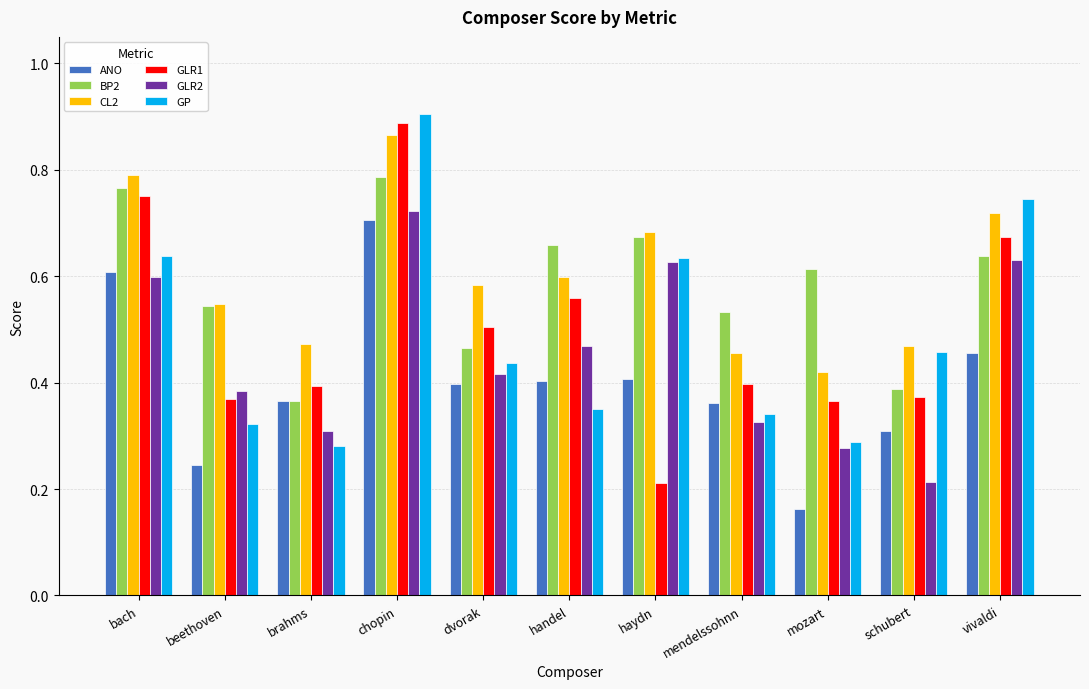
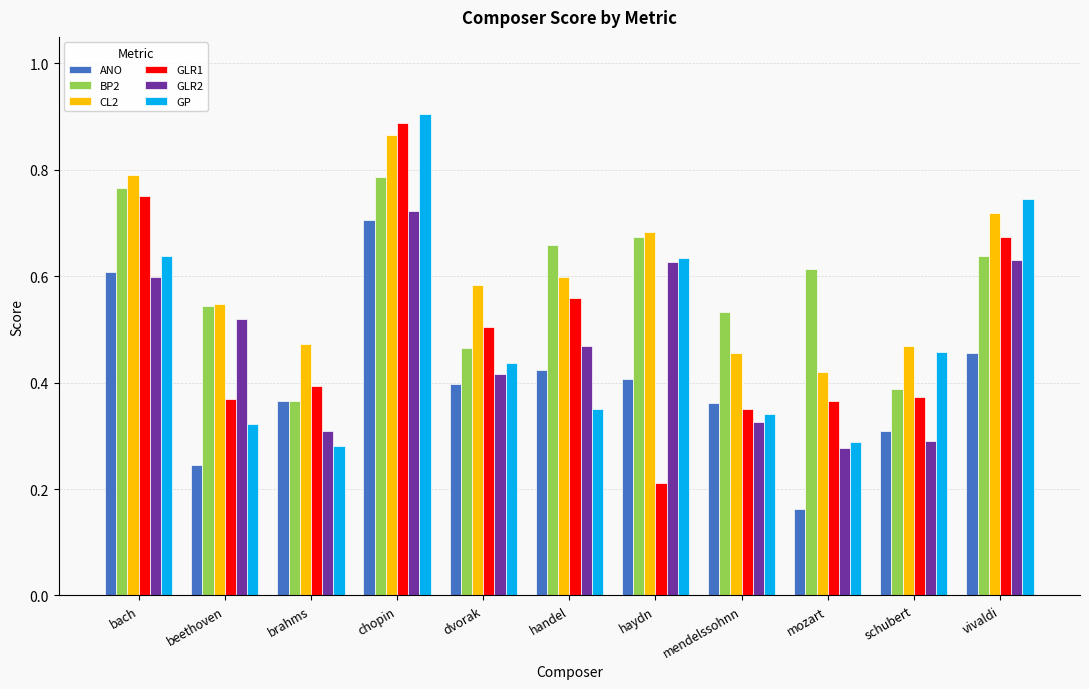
GLR2, beethoven: 0.38 -> 0.52
ANO, handel: 0.40 -> 0.42
GLR1, mendelssohnn: 0.40 -> 0.35
GLR2, schubert: 0.21 -> 0.29
